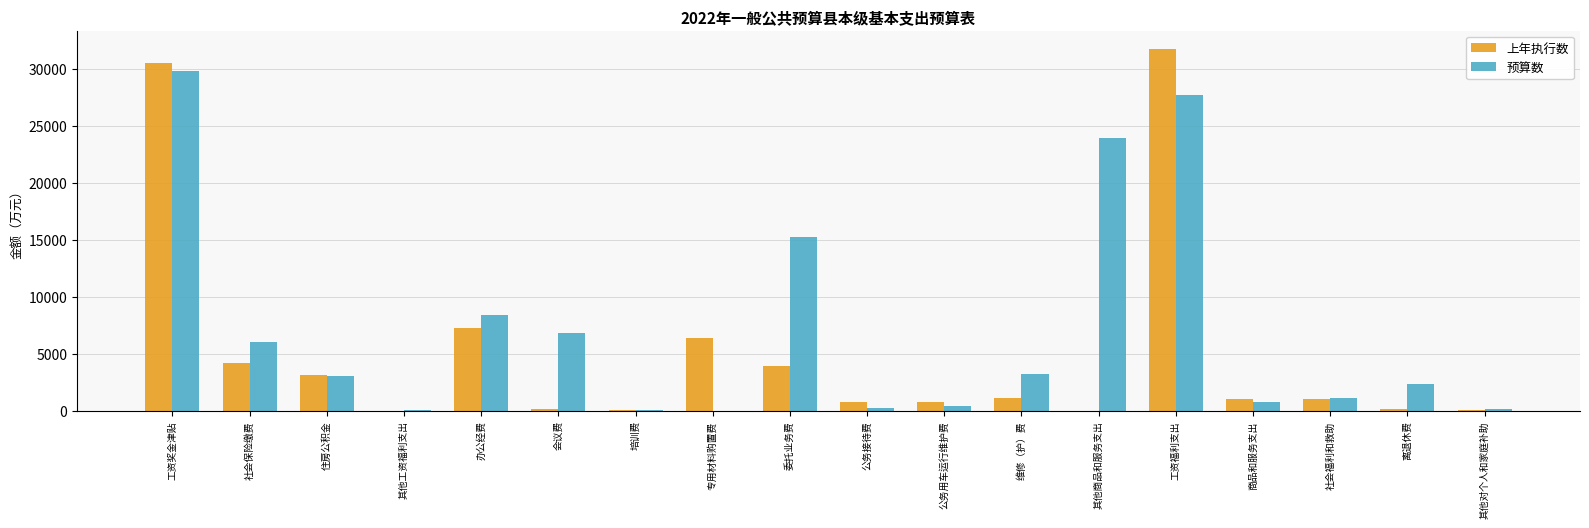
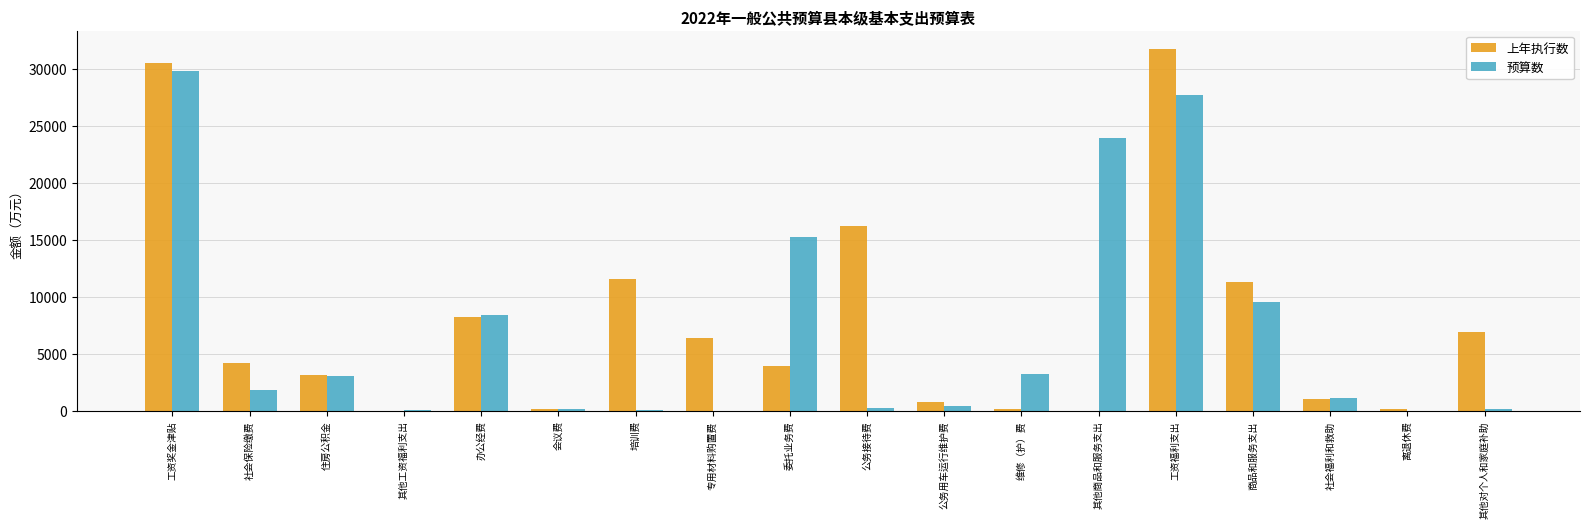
预算数, 社会保险缴费: 6100 -> 1800
上年执行数, 办公经费: 7300 -> 8300
预算数, 会议费: 6900 -> 100
上年执行数, 培训费: 100 -> 11600
上年执行数, 公务接待费: 800 -> 16200
上年执行数, 维修（护）费: 1100 -> 200
上年执行数, 商品和服务支出: 1000 -> 11300
预算数, 商品和服务支出: 800 -> 9600
预算数, 离退休费: 2300 -> 0
上年执行数, 其他对个人和家庭补助: 100 -> 6900
